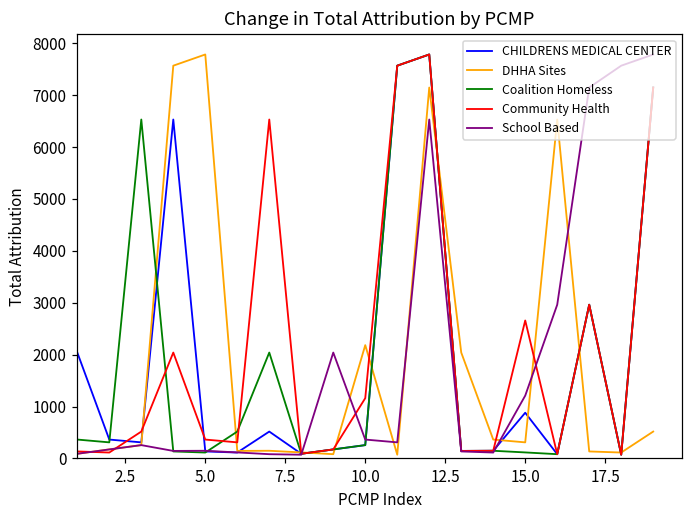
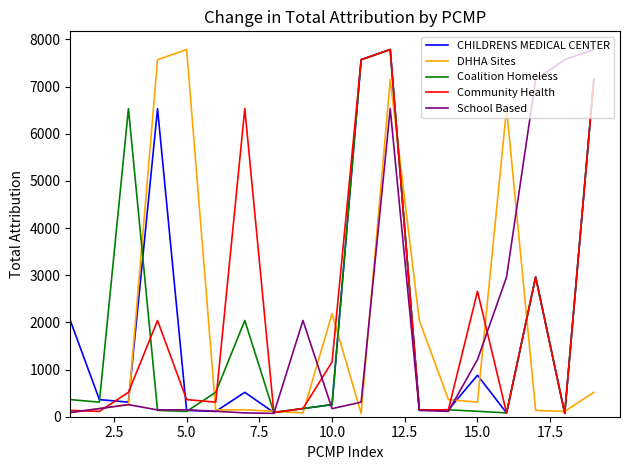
School Based, 10.0: 400 -> 200
